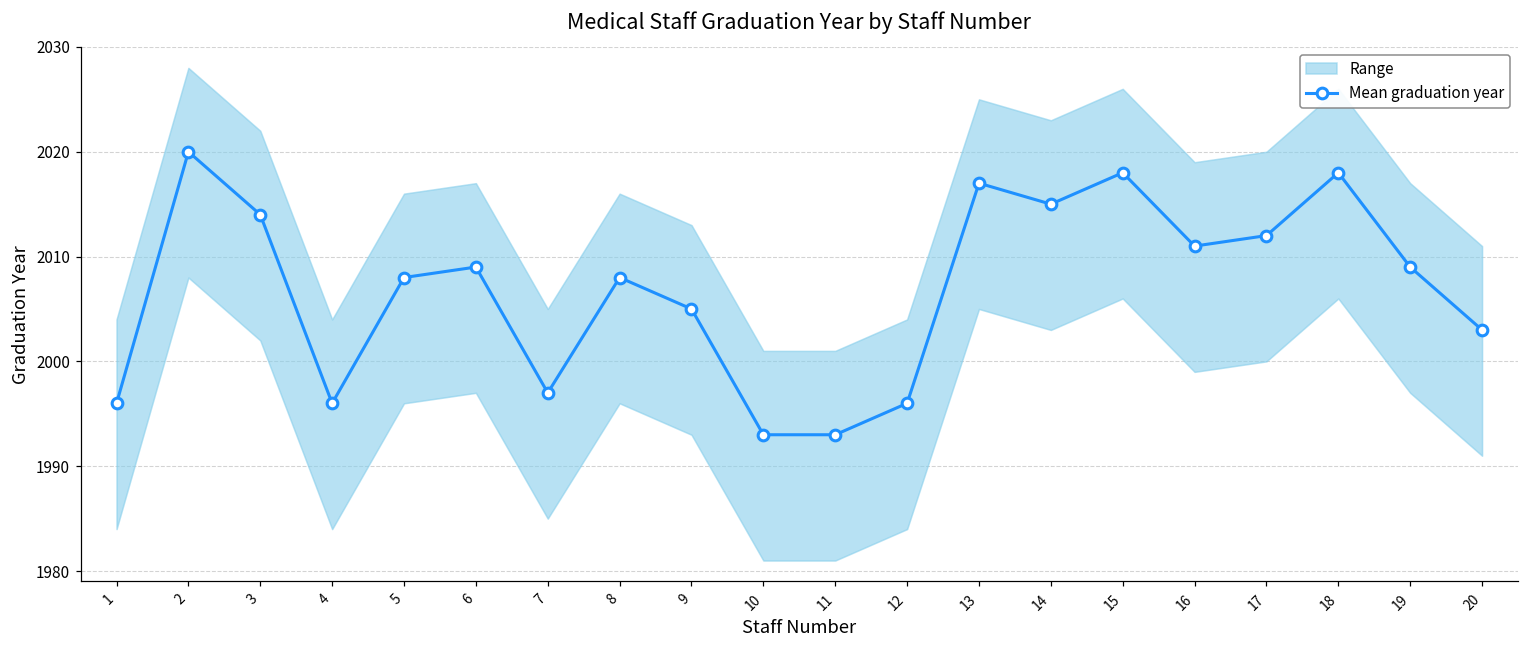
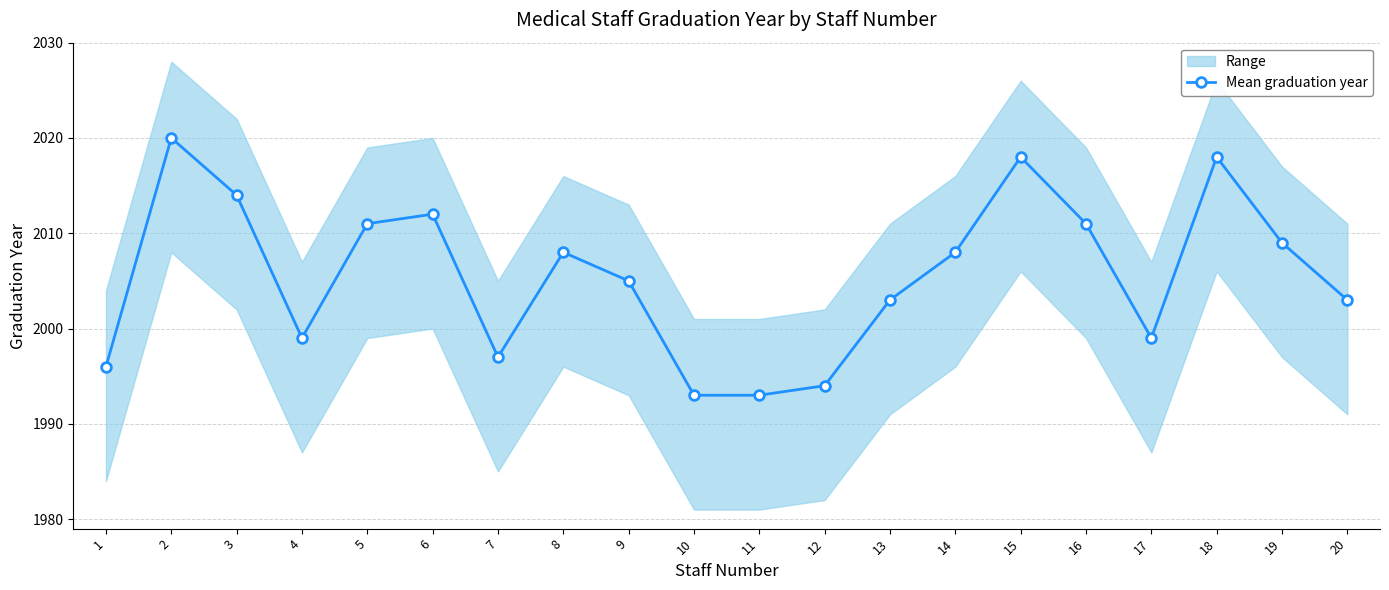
Mean graduation year, 4: 1996 -> 1999
Mean graduation year, 5: 2008 -> 2011
Mean graduation year, 6: 2009 -> 2012
Mean graduation year, 12: 1996 -> 1994
Mean graduation year, 13: 2017 -> 2003
Mean graduation year, 14: 2015 -> 2008
Mean graduation year, 17: 2012 -> 1999
